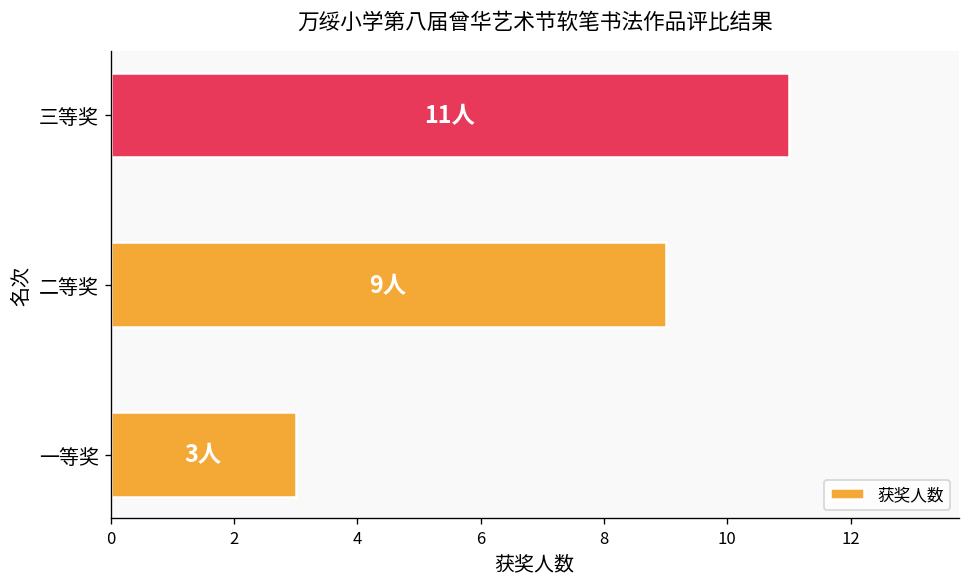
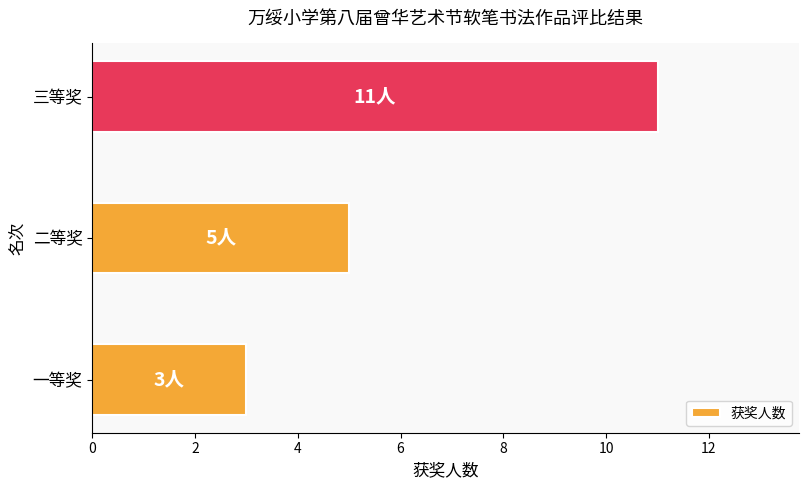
二等奖: 9人 -> 5人
